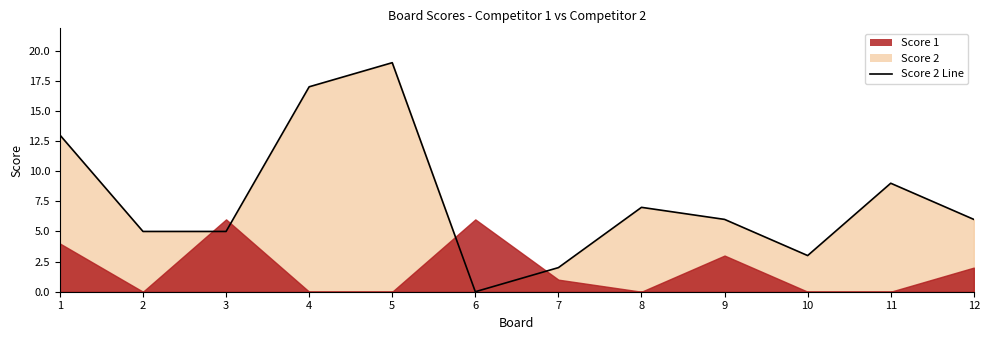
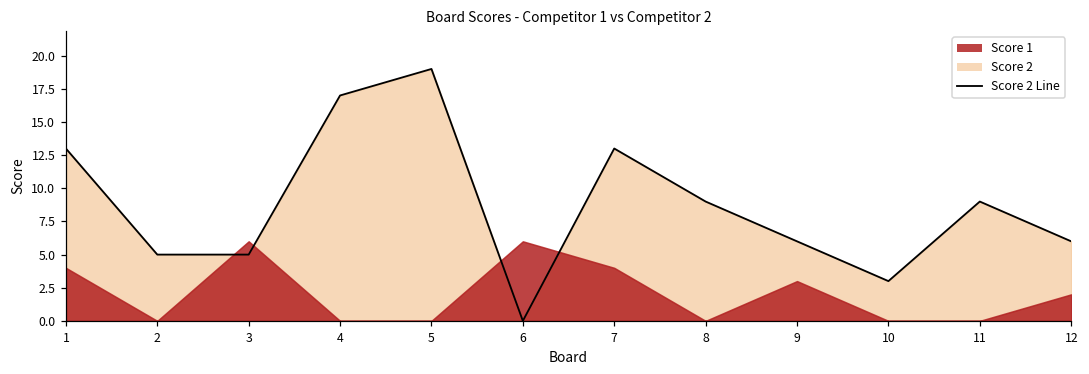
Score 2, 7: 2 -> 13
Score 1, 7: 1 -> 4
Score 2, 8: 7 -> 9
